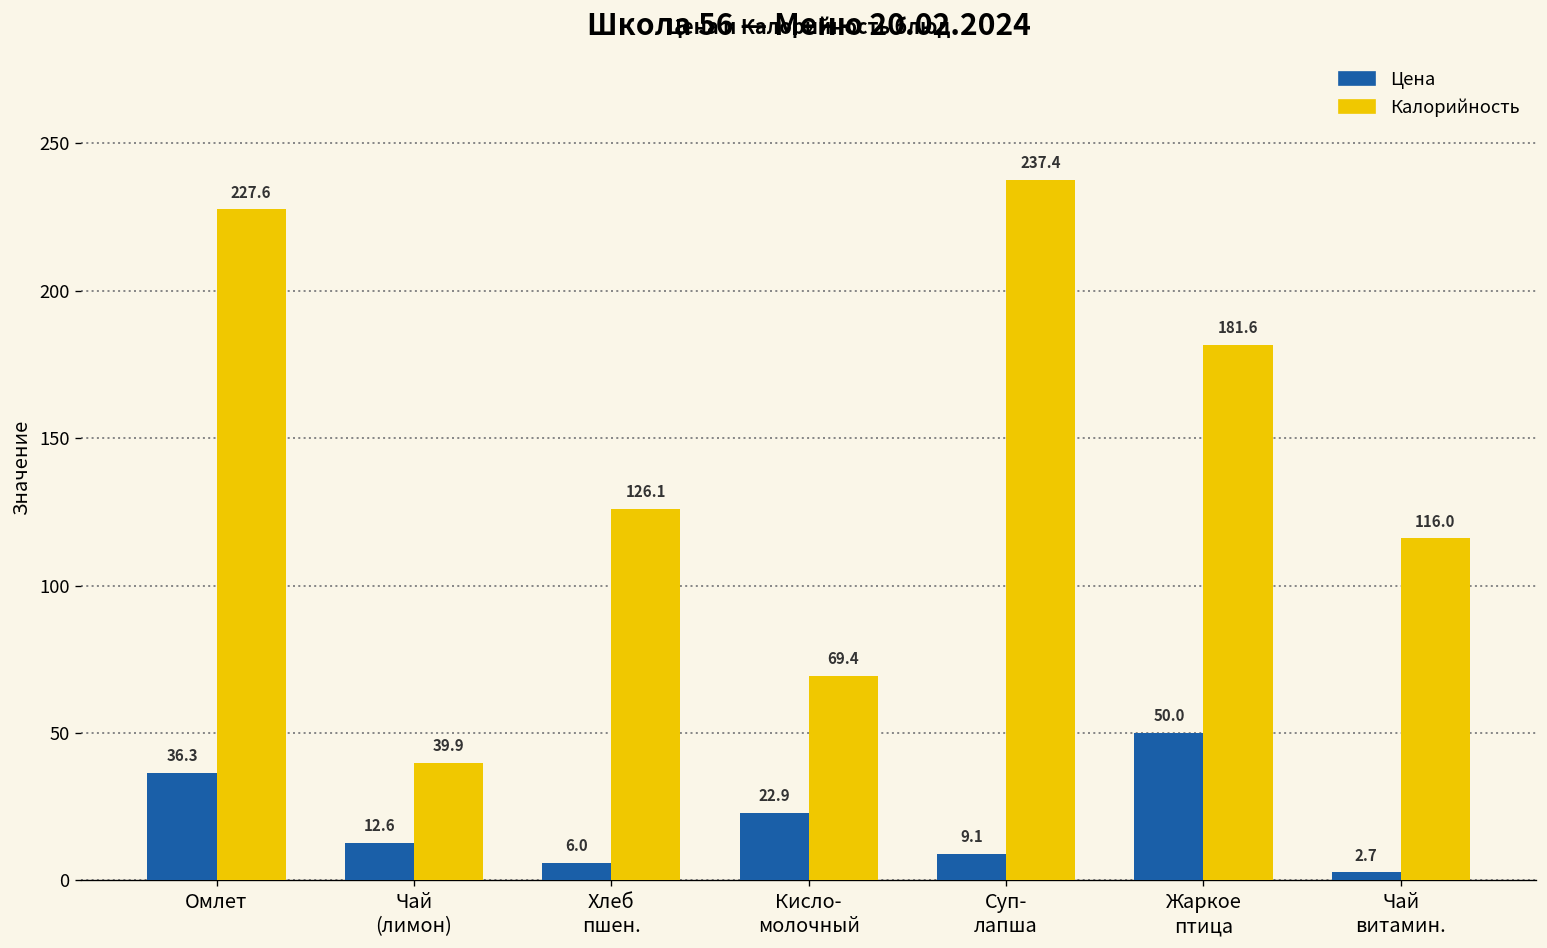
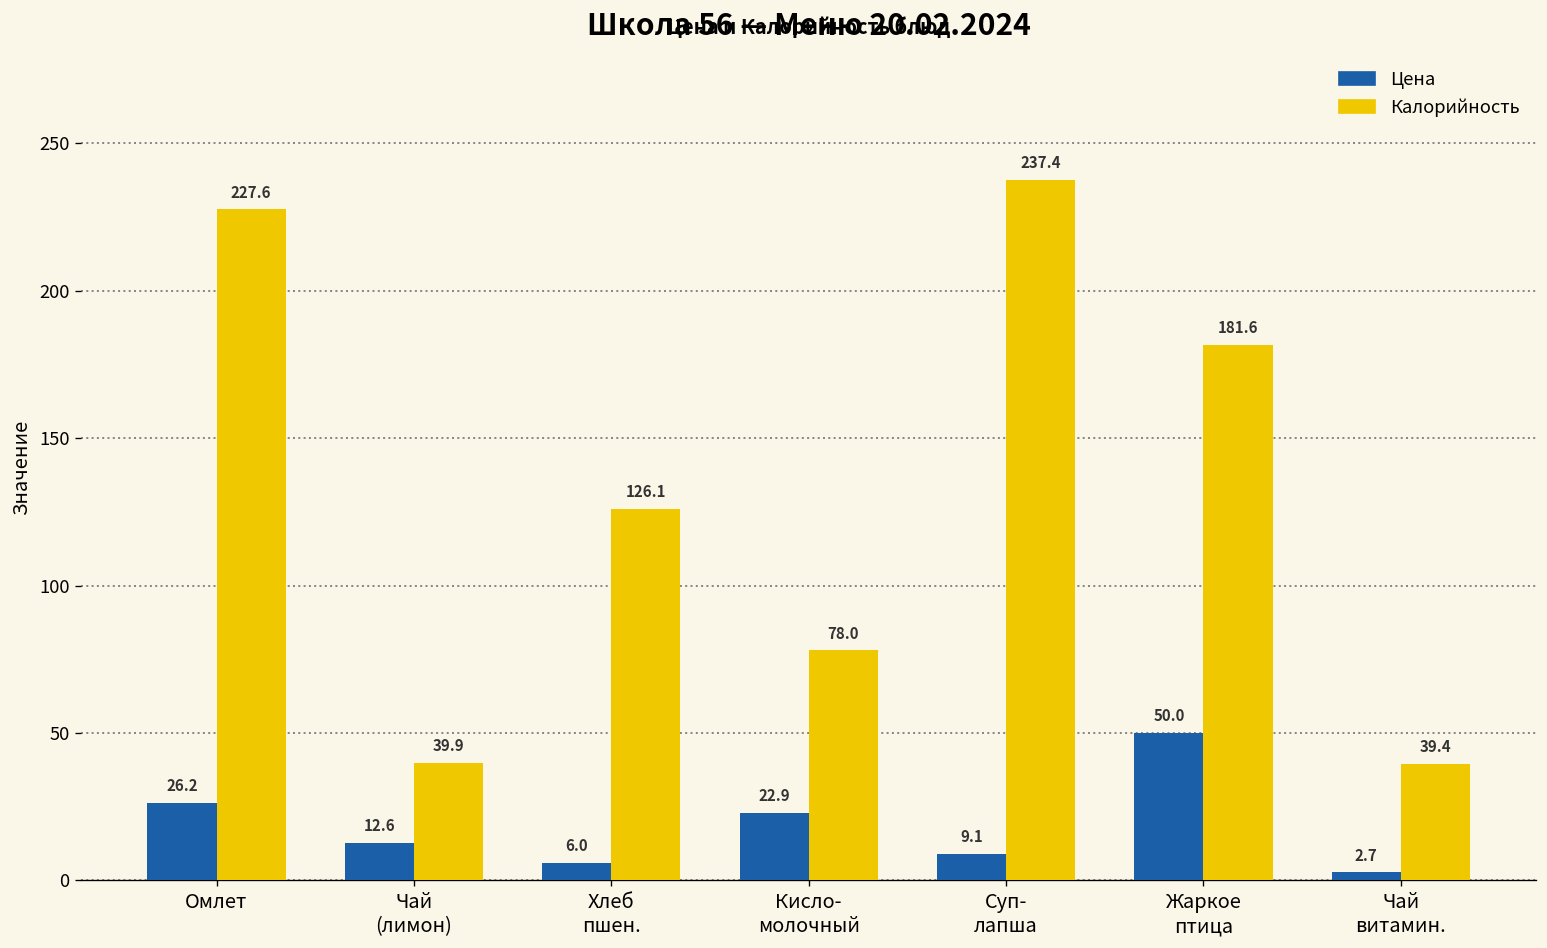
Цена, Омлет: 36.3 -> 26.2
Калорийность, Кисло- молочный: 69.4 -> 78.0
Калорийность, Чай витамин.: 116.0 -> 39.4
